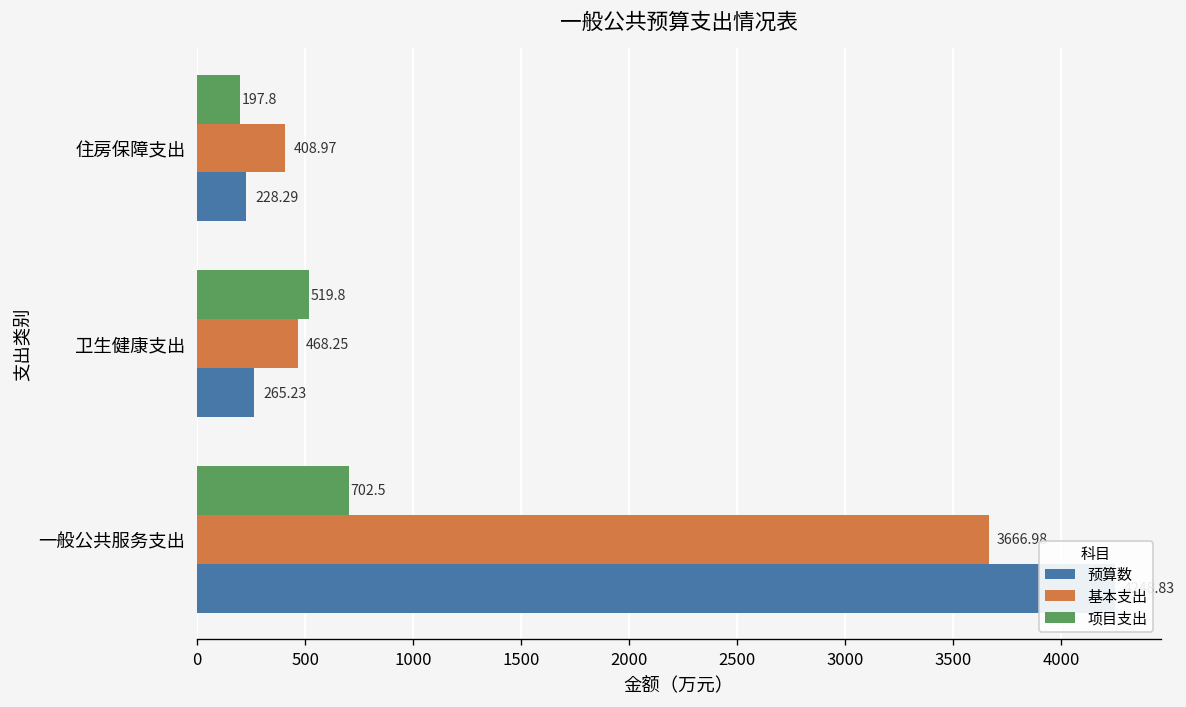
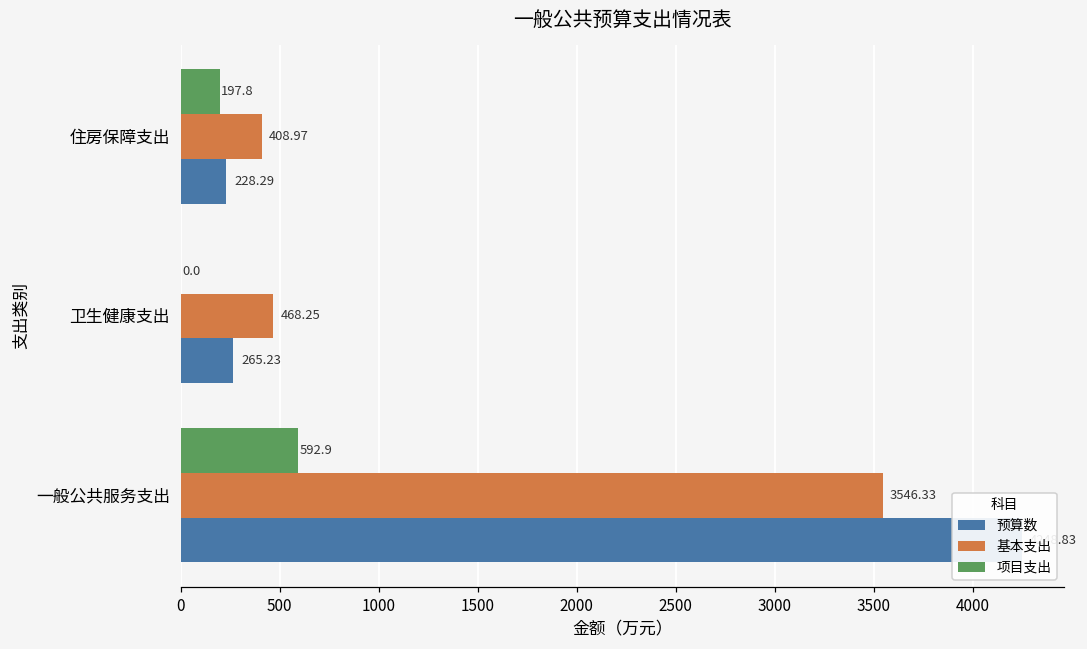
项目支出, 卫生健康支出: 519.8 -> 0.0
项目支出, 一般公共服务支出: 702.5 -> 592.9
基本支出, 一般公共服务支出: 3670 -> 3550
